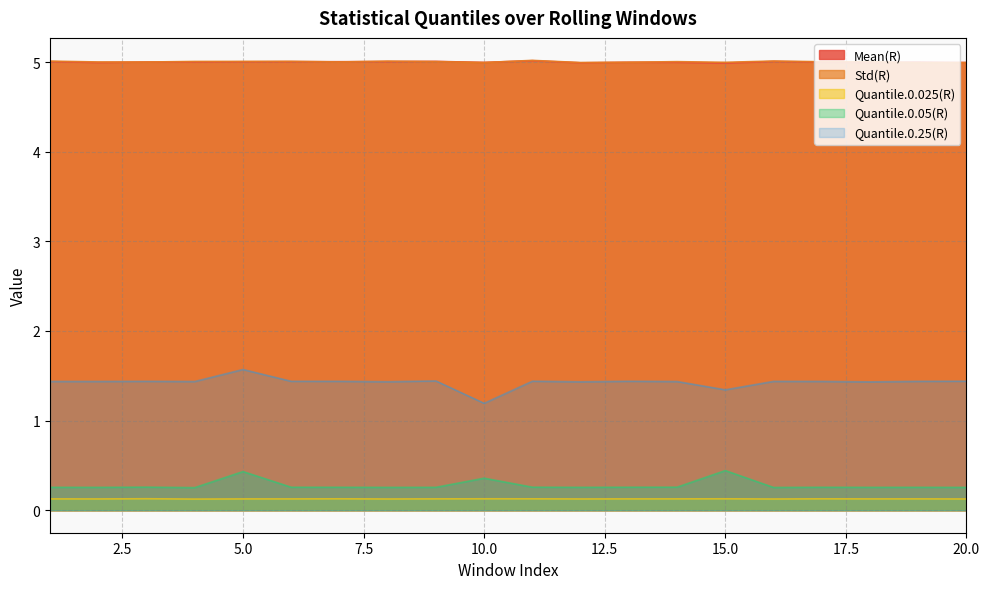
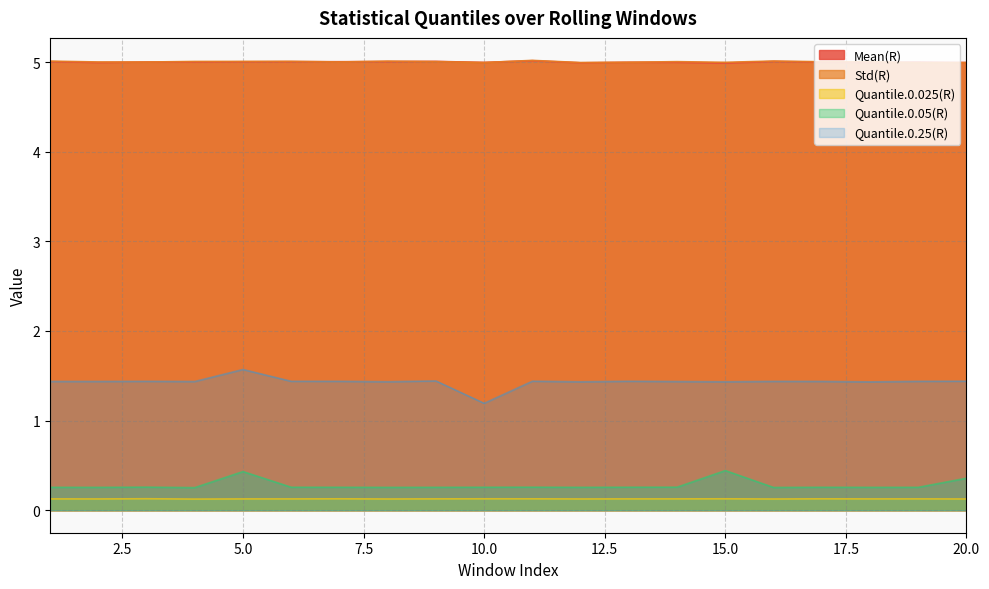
Quantile.0.05(R), 10.0: 0.4 -> 0.3
Quantile.0.25(R), 15.0: 1.3 -> 1.4
Quantile.0.05(R), 20.0: 0.3 -> 0.4
